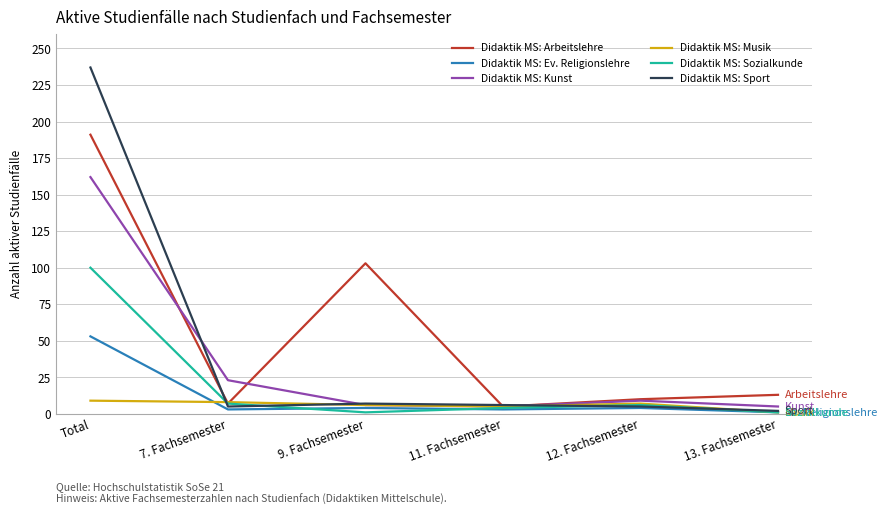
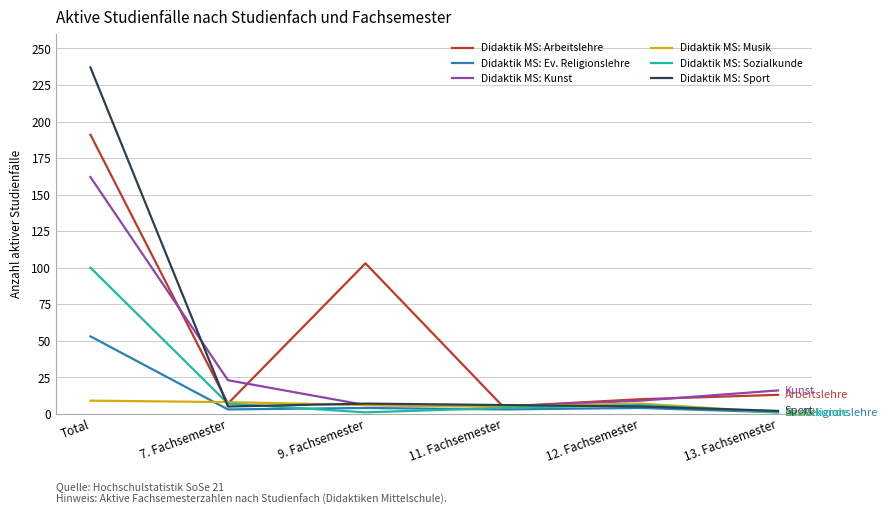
Didaktik MS: Kunst, 13. Fachsemester: 5 -> 16
